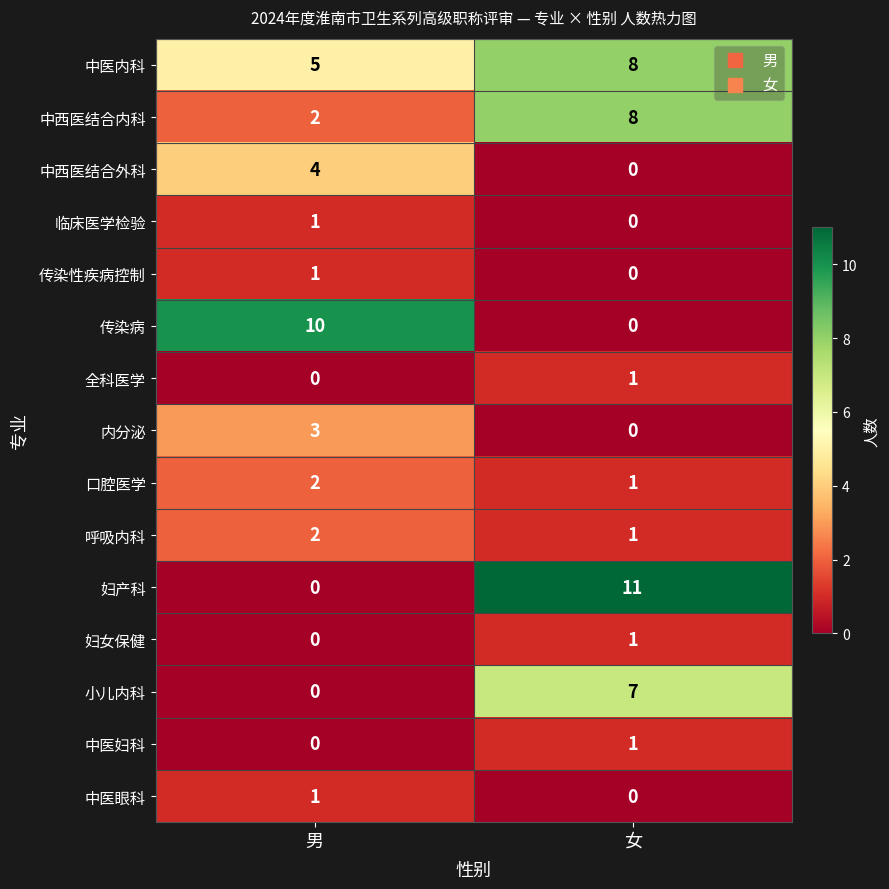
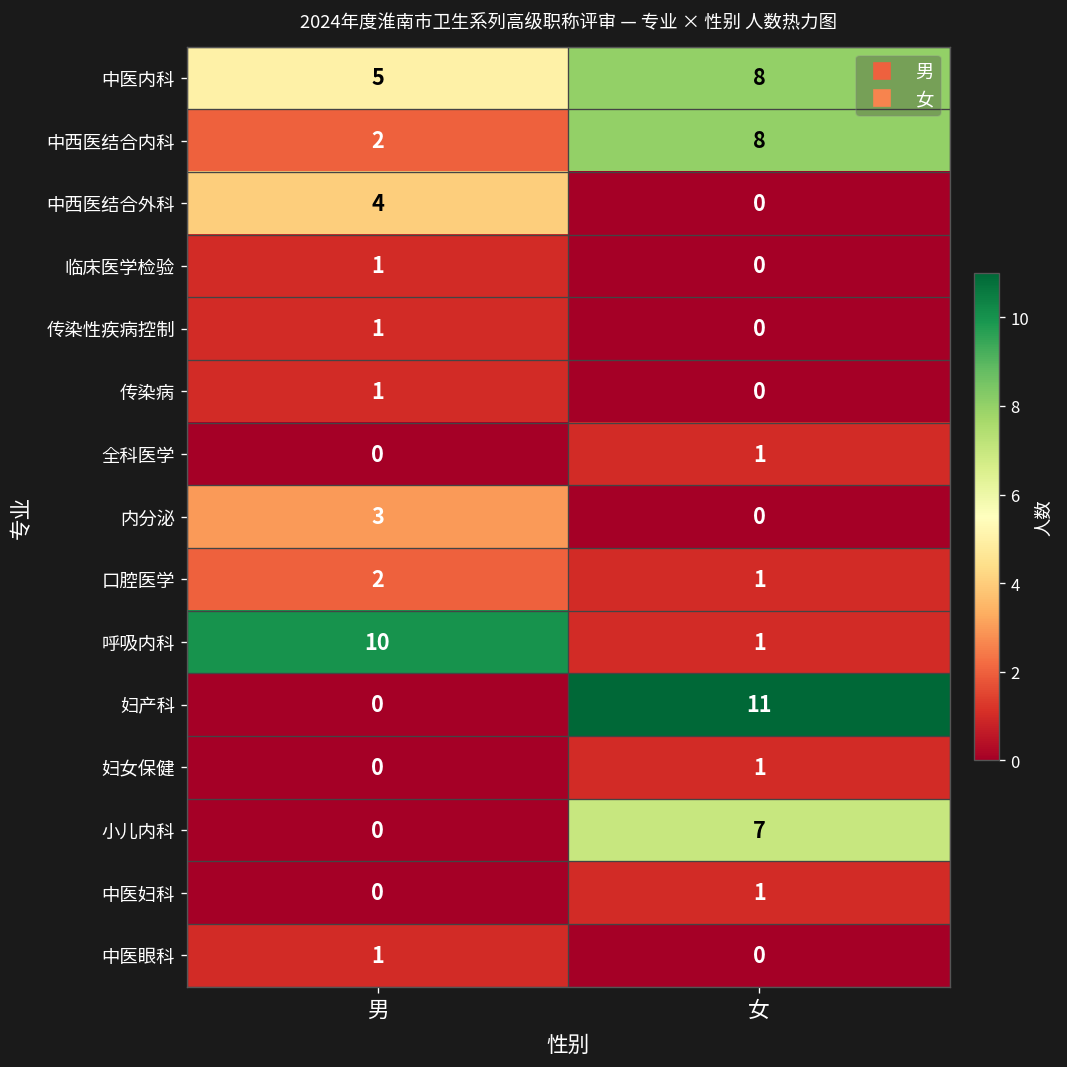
传染病, 男: 10 -> 1
呼吸内科, 男: 2 -> 10
